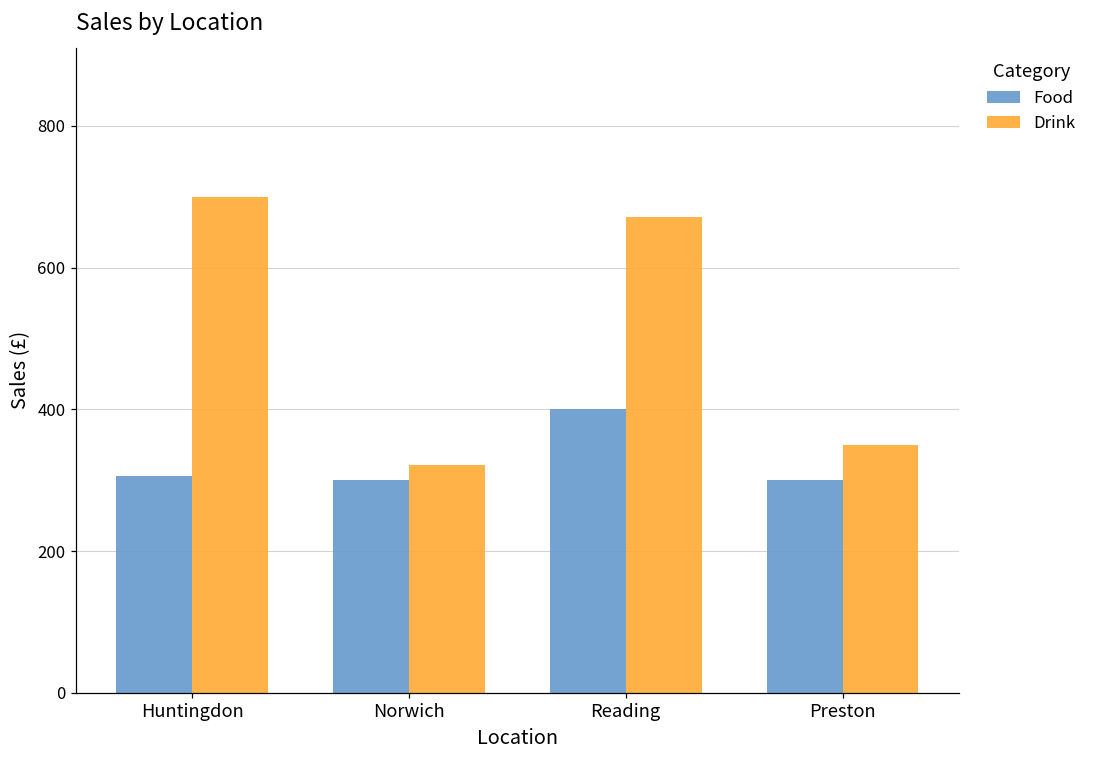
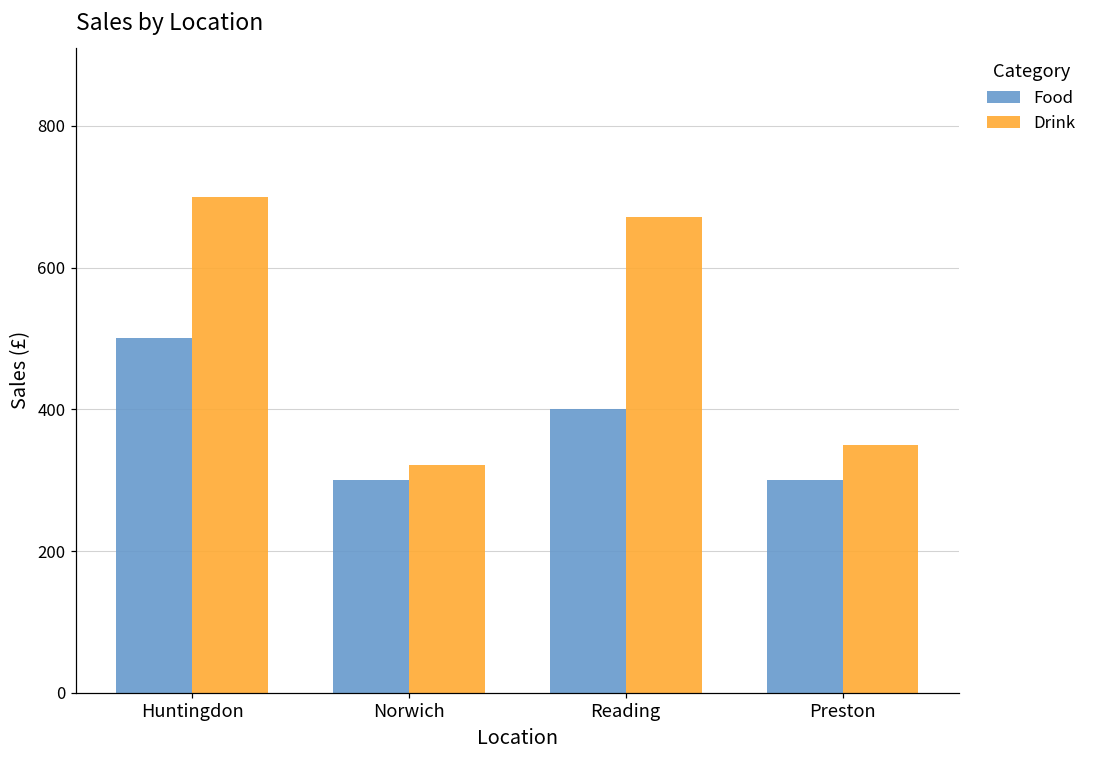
Food, Huntingdon: 310 -> 500
